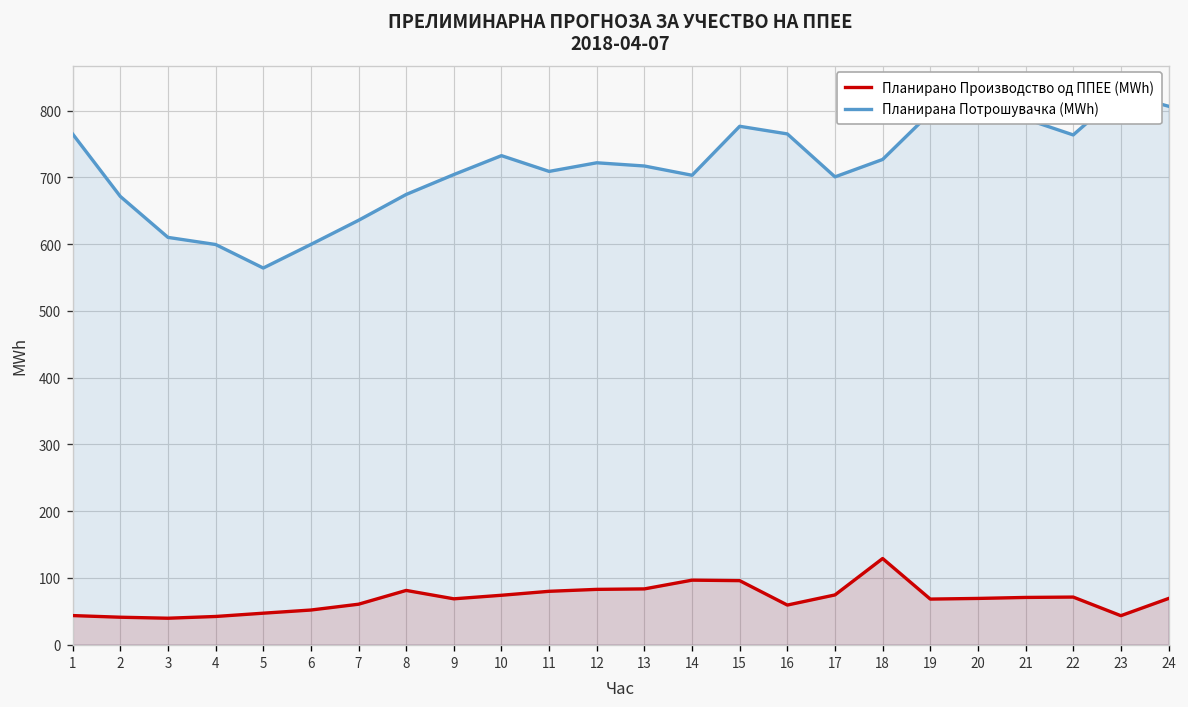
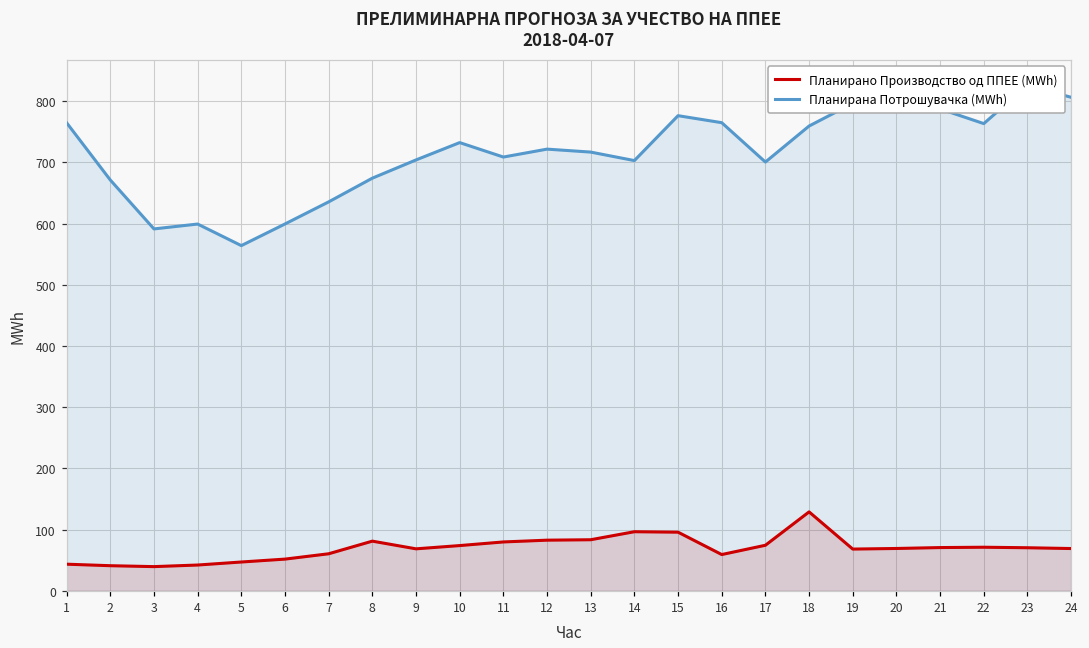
Планирана Потрошувачка (MWh), 3: 610 -> 590
Планирана Потрошувачка (MWh), 18: 730 -> 760
Планирано Производство од ППЕЕ (MWh), 23: 40 -> 70
